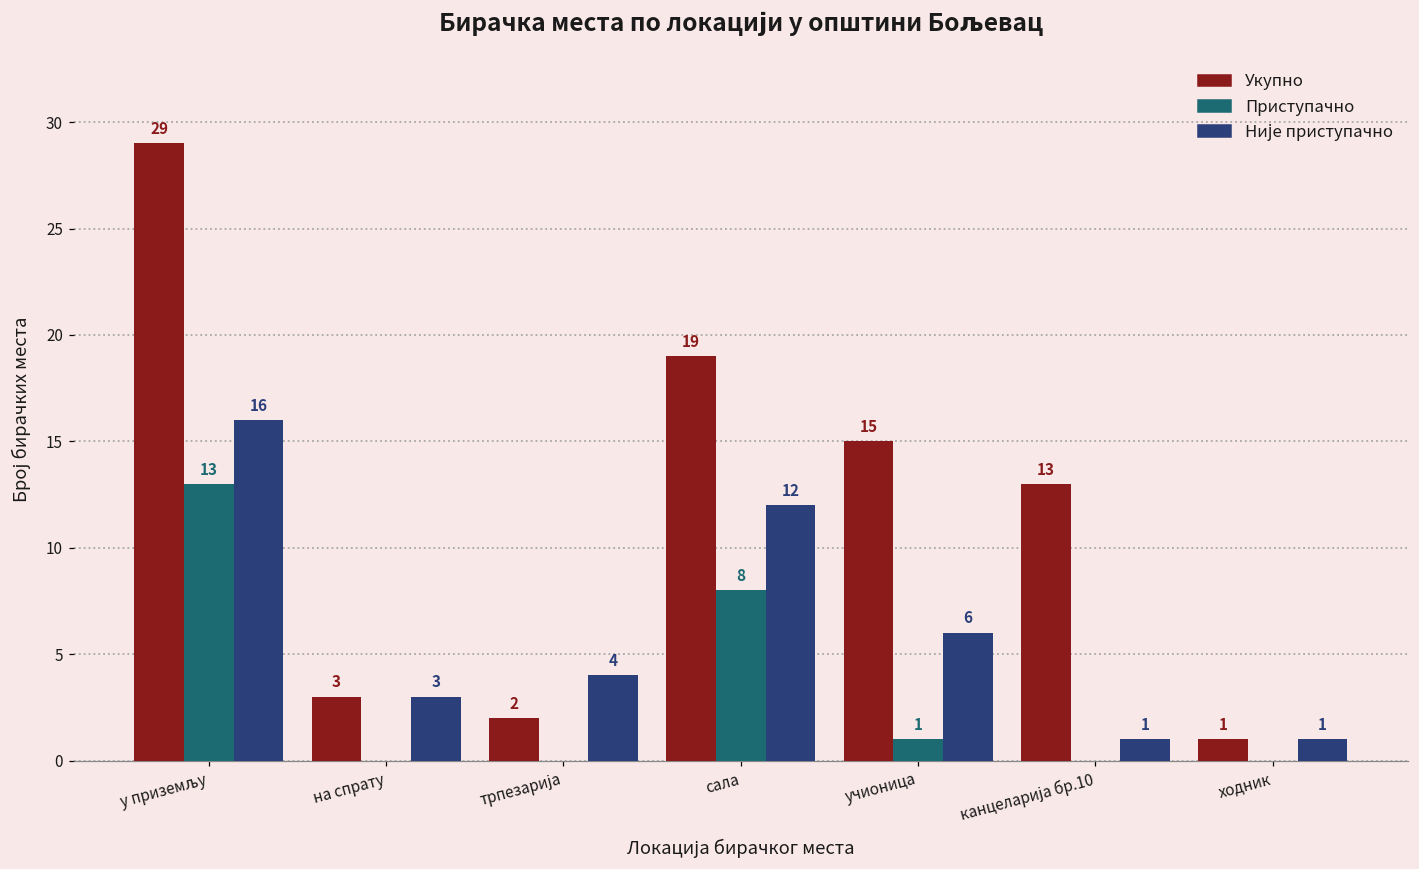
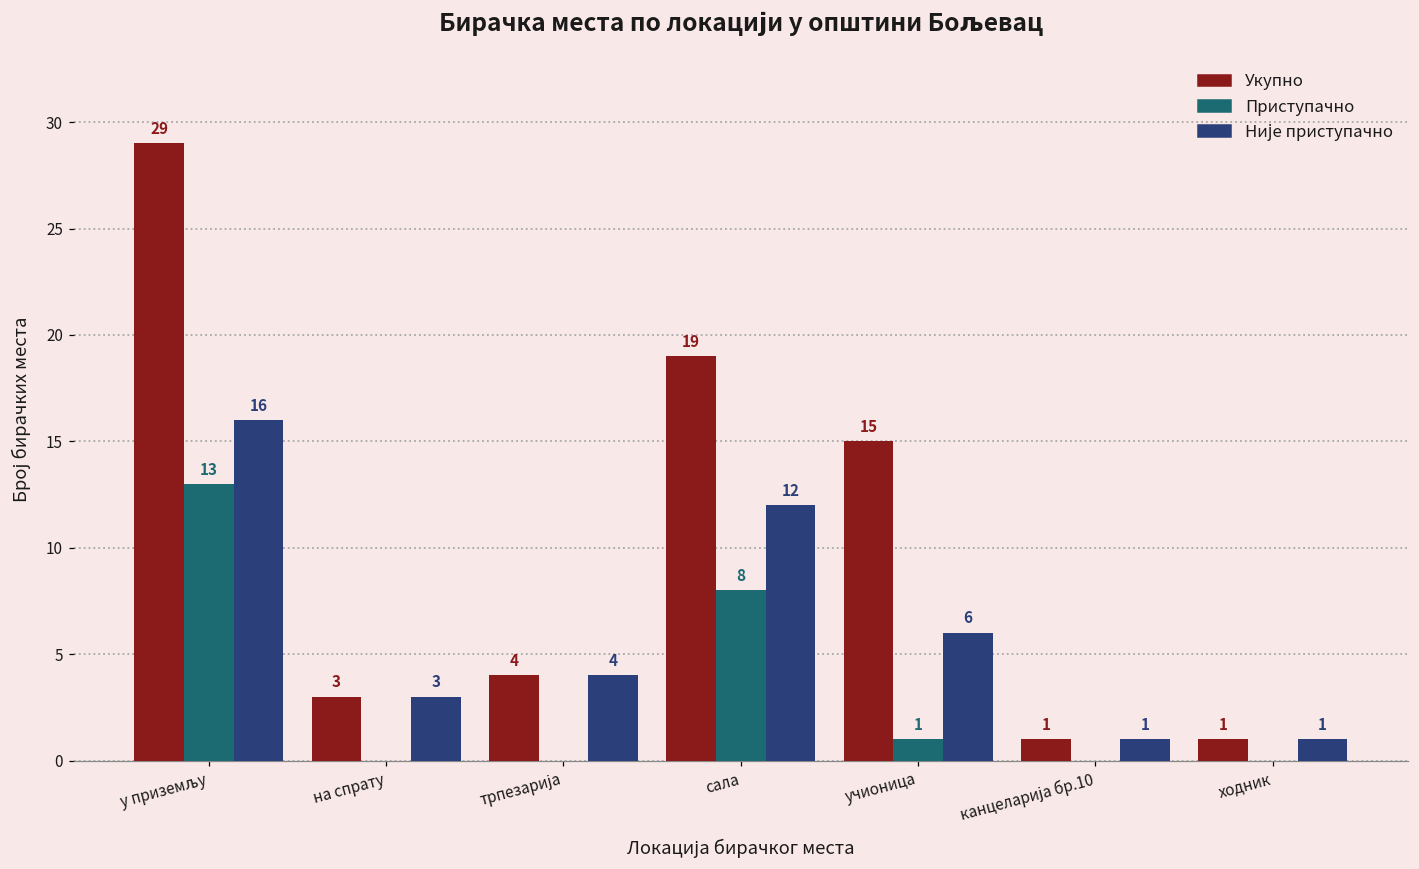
Укупно, трпезарија: 2 -> 4
Укупно, канцеларија бр.10: 13 -> 1
